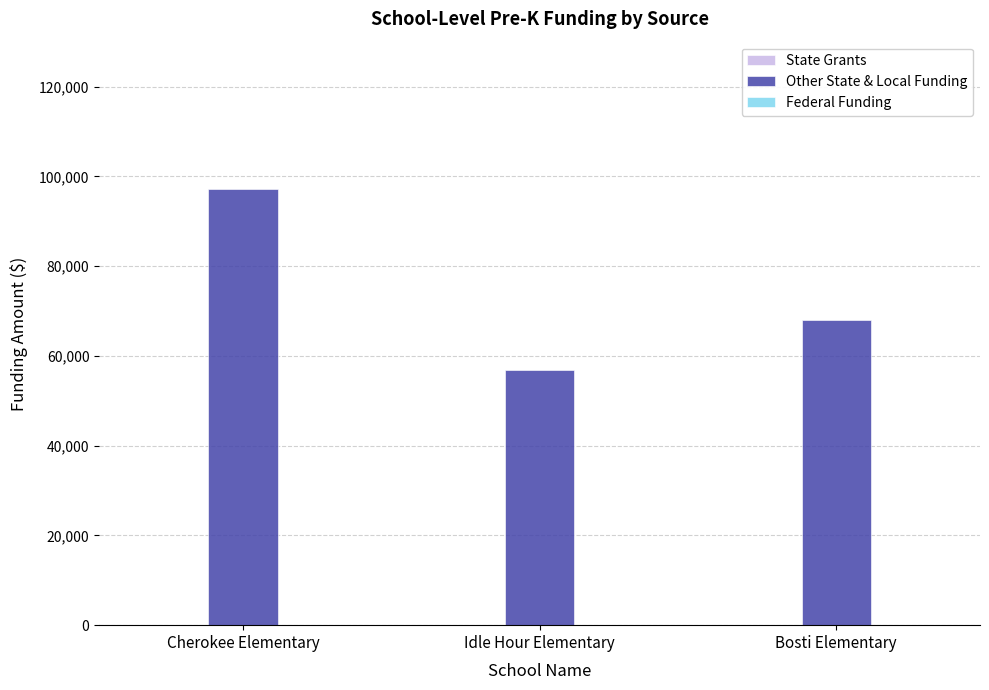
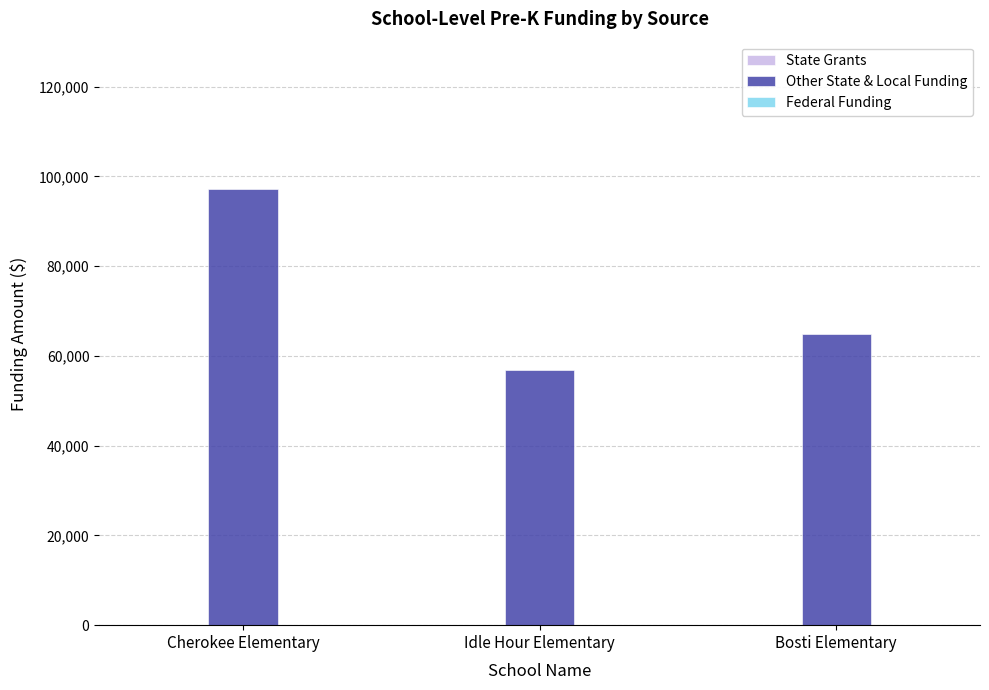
Other State & Local Funding, Bosti Elementary: 68,000 -> 65,000
